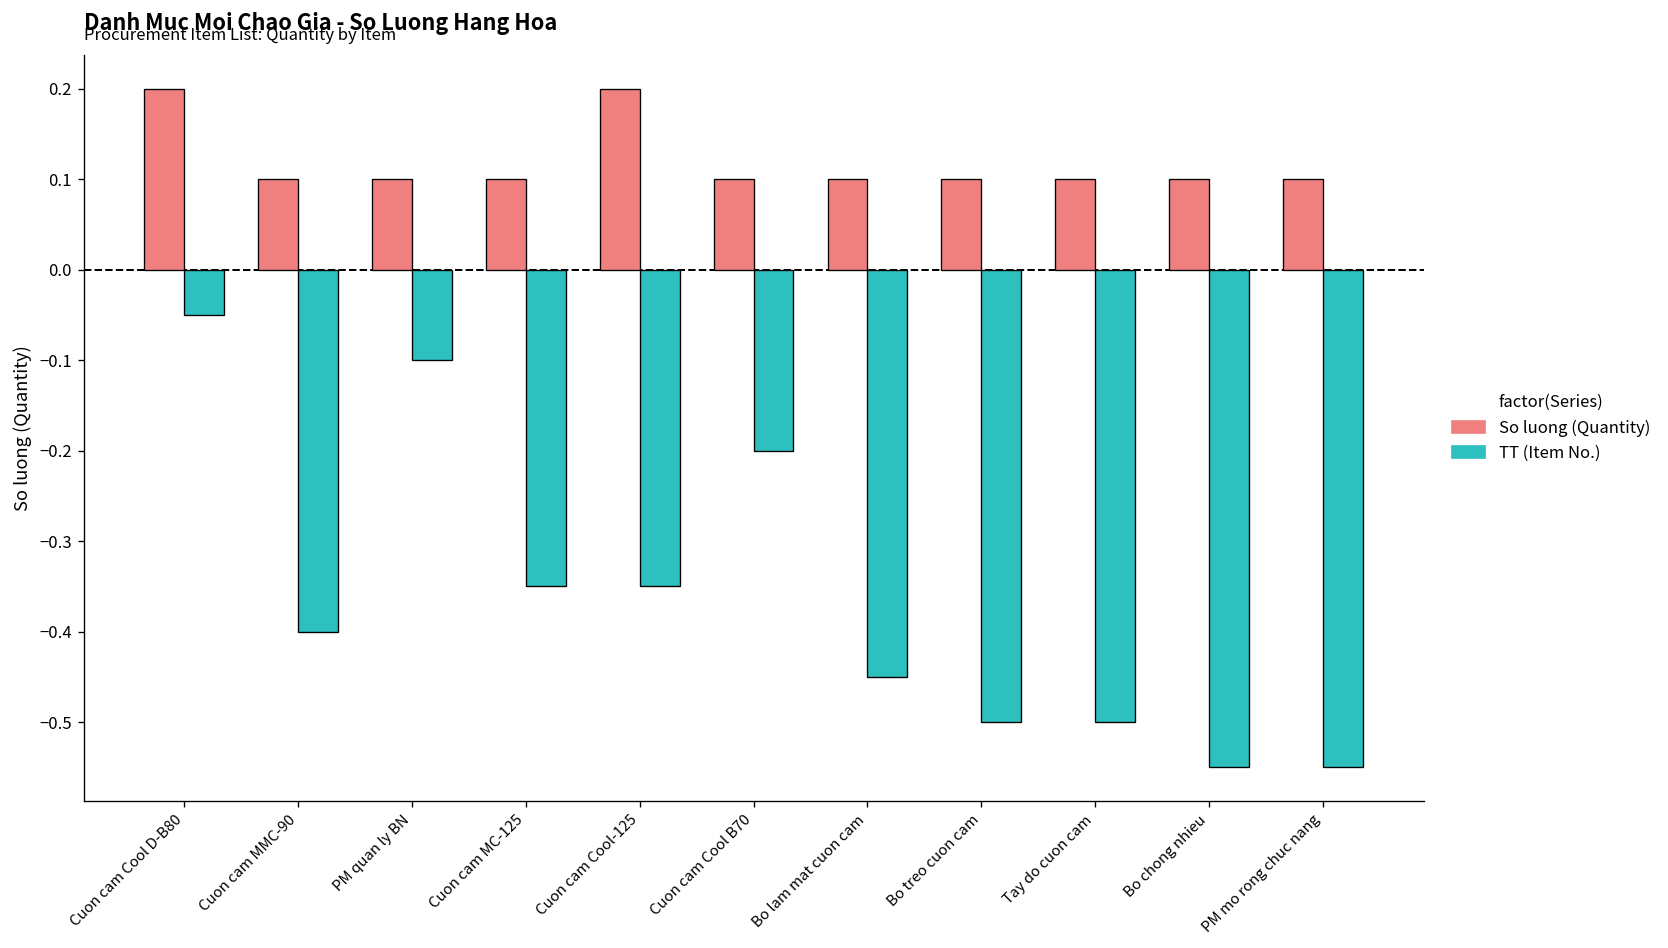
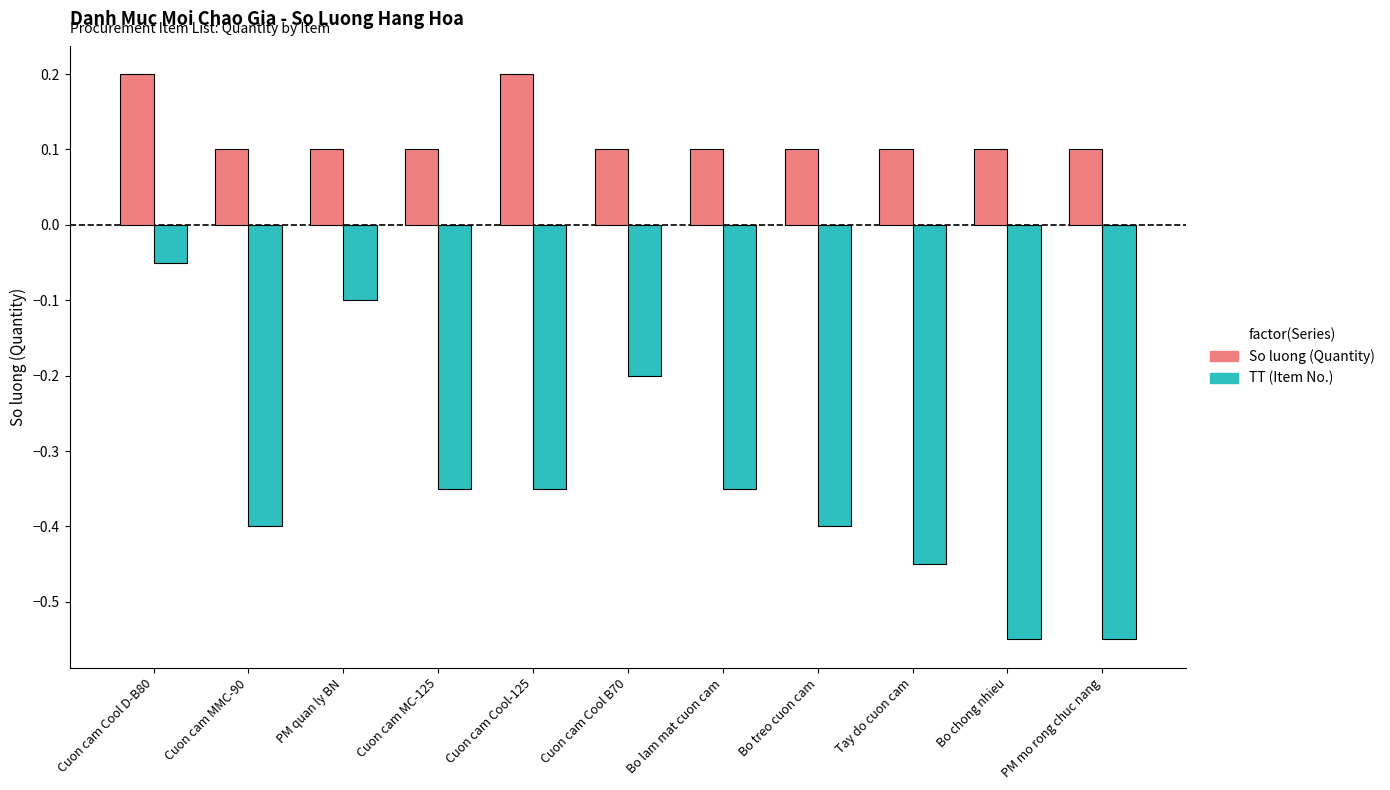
TT (Item No.), Bo lam mat cuon cam: -0.45 -> -0.35
TT (Item No.), Bo treo cuon cam: -0.50 -> -0.40
TT (Item No.), Tay do cuon cam: -0.50 -> -0.45
